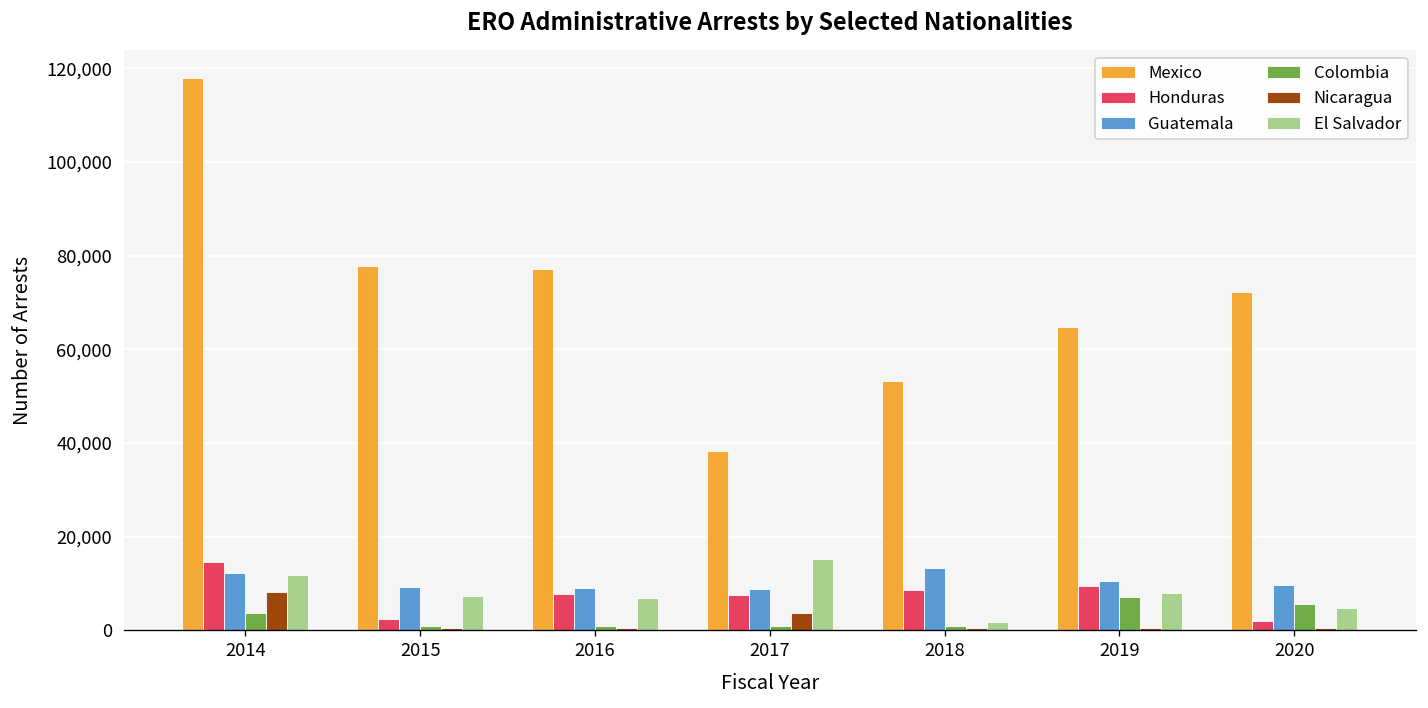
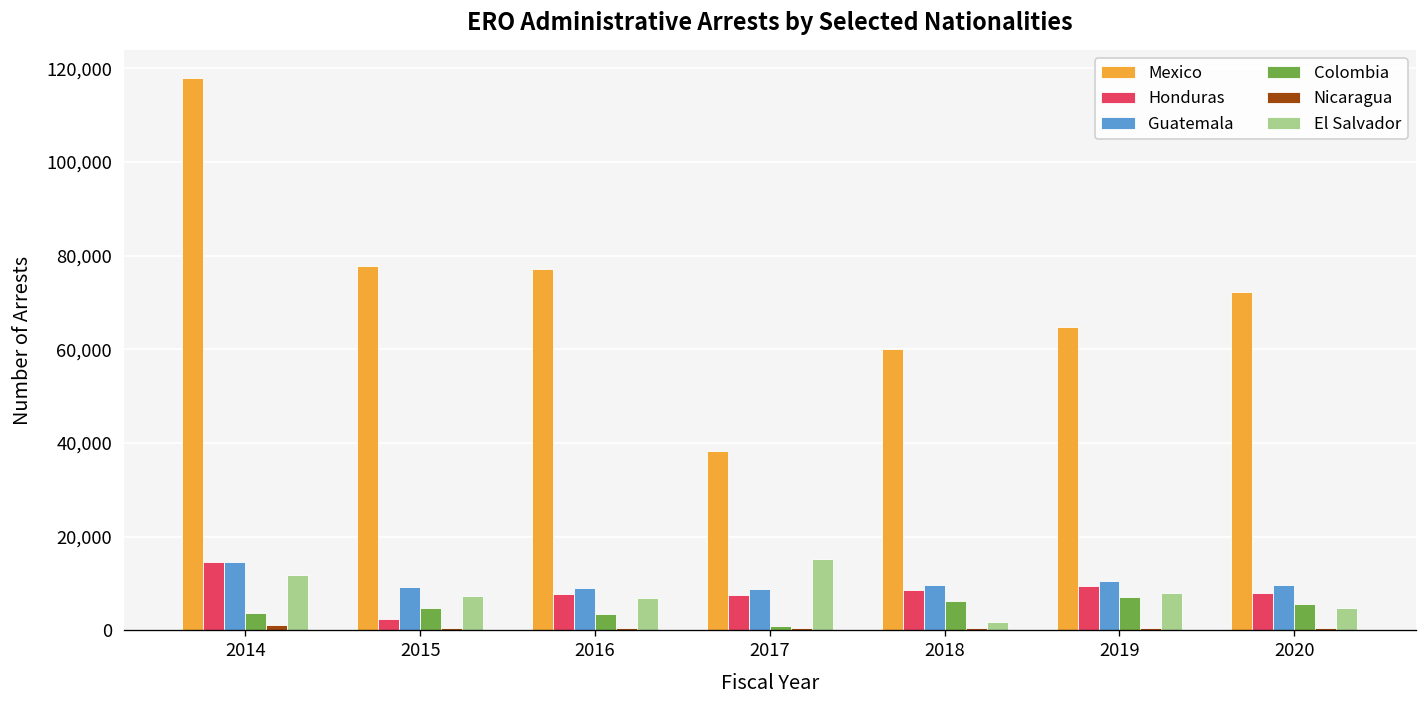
Guatemala, 2014: 12,000 -> 15,000
Nicaragua, 2014: 8,000 -> 1,000
Colombia, 2015: 1,000 -> 5,000
Colombia, 2016: 1,000 -> 3,000
Nicaragua, 2017: 4,000 -> 0
Mexico, 2018: 53,000 -> 60,000
Guatemala, 2018: 13,000 -> 10,000
Colombia, 2018: 1,000 -> 6,000
Honduras, 2020: 2,000 -> 8,000
